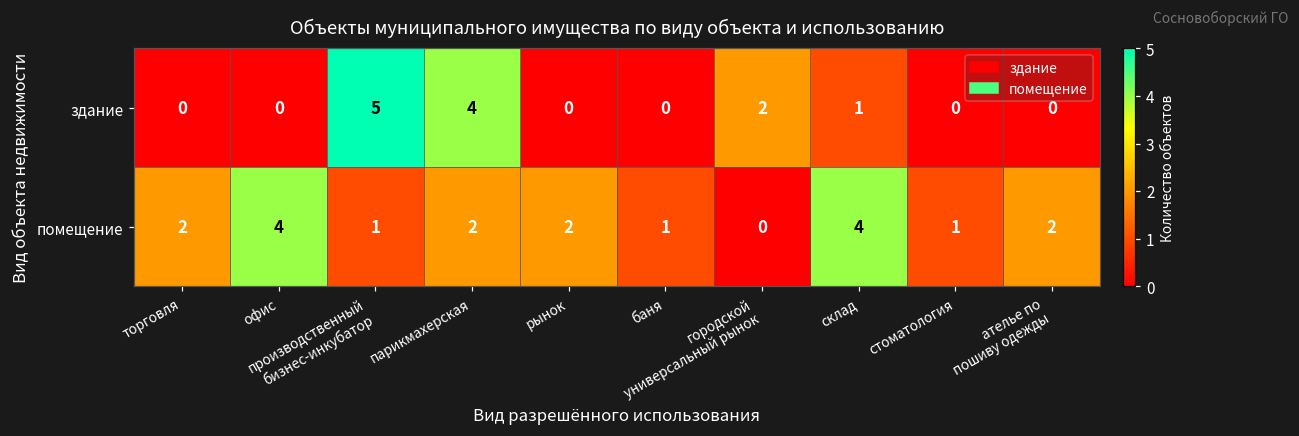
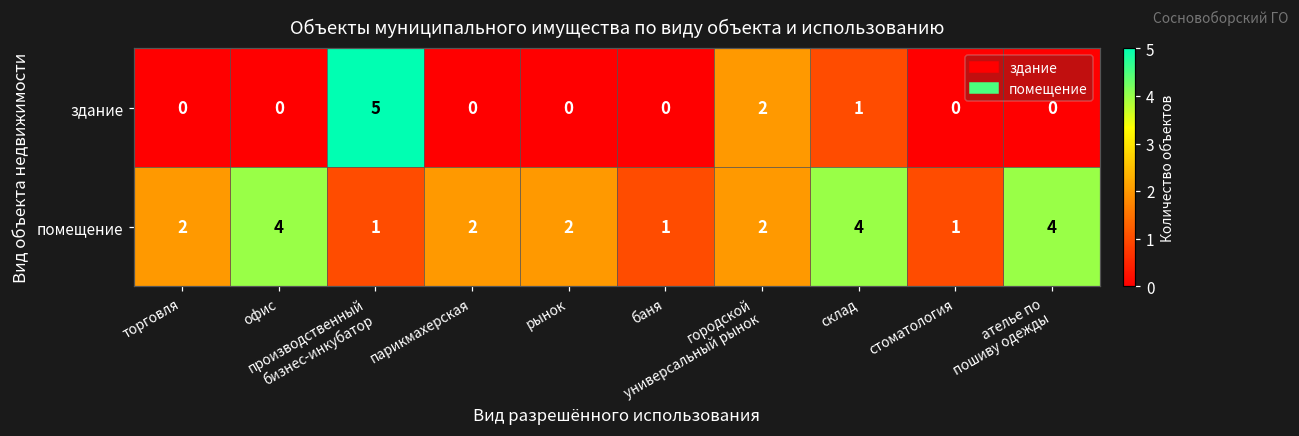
здание, парикмахерская: 4 -> 0
помещение, городской универсальный рынок: 0 -> 2
помещение, ателье по пошиву одежды: 2 -> 4
